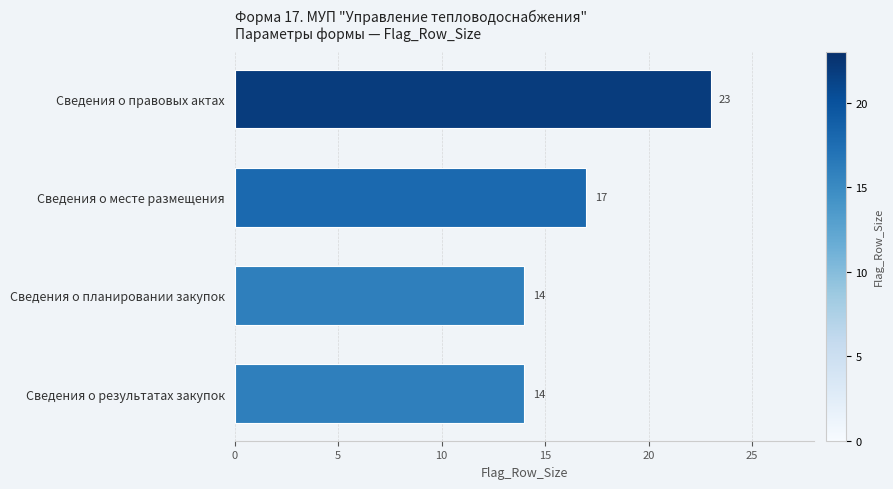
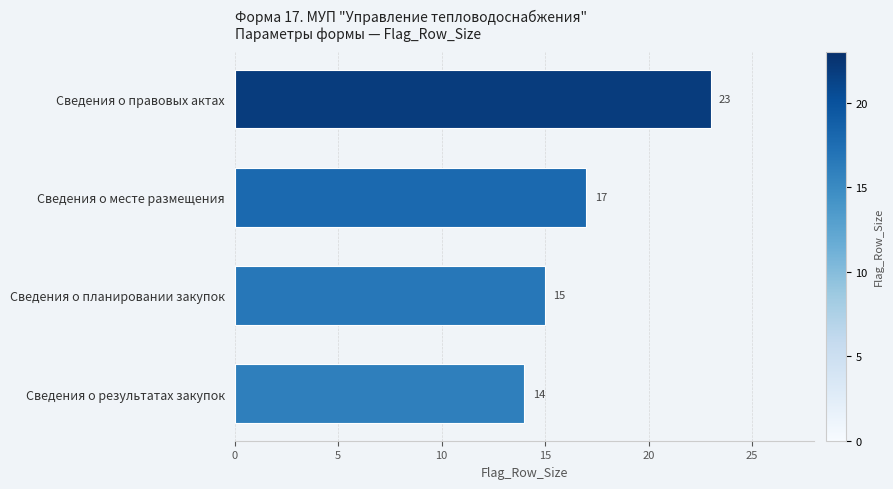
Сведения о планировании закупок: 14 -> 15
